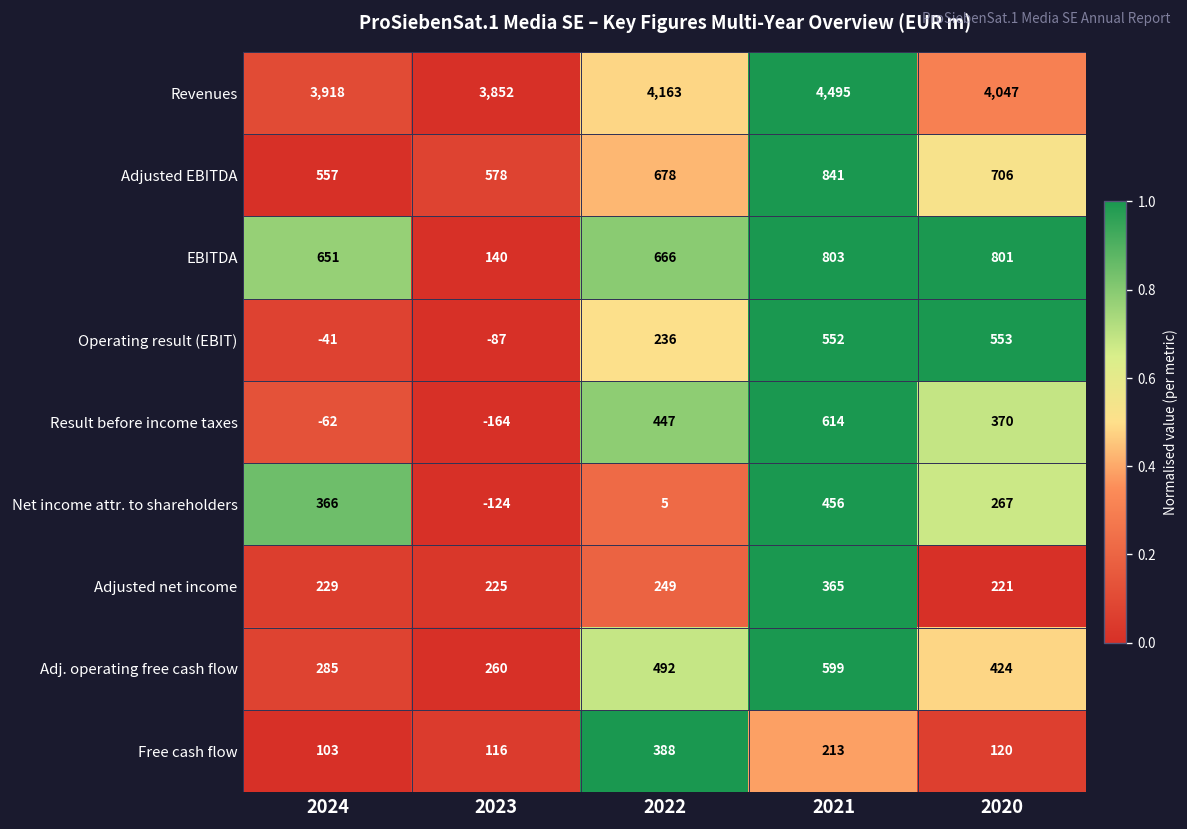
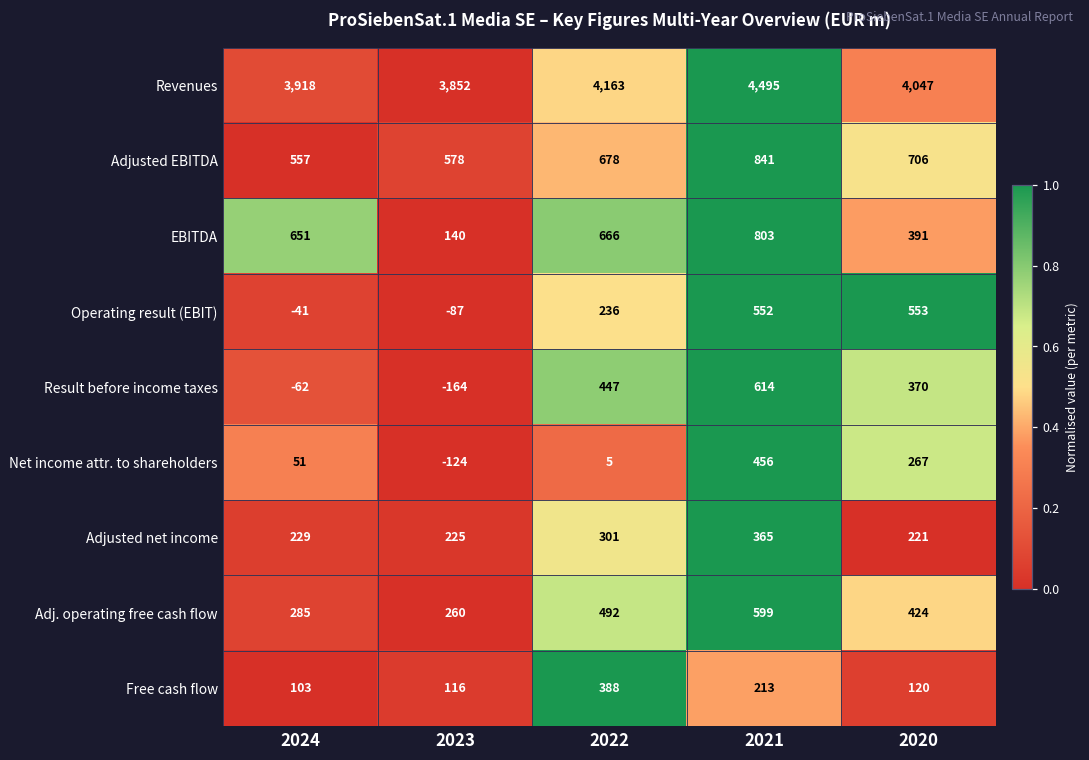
EBITDA, 2020: 801 -> 391
Net income attr. to shareholders, 2024: 366 -> 51
Adjusted net income, 2022: 249 -> 301
